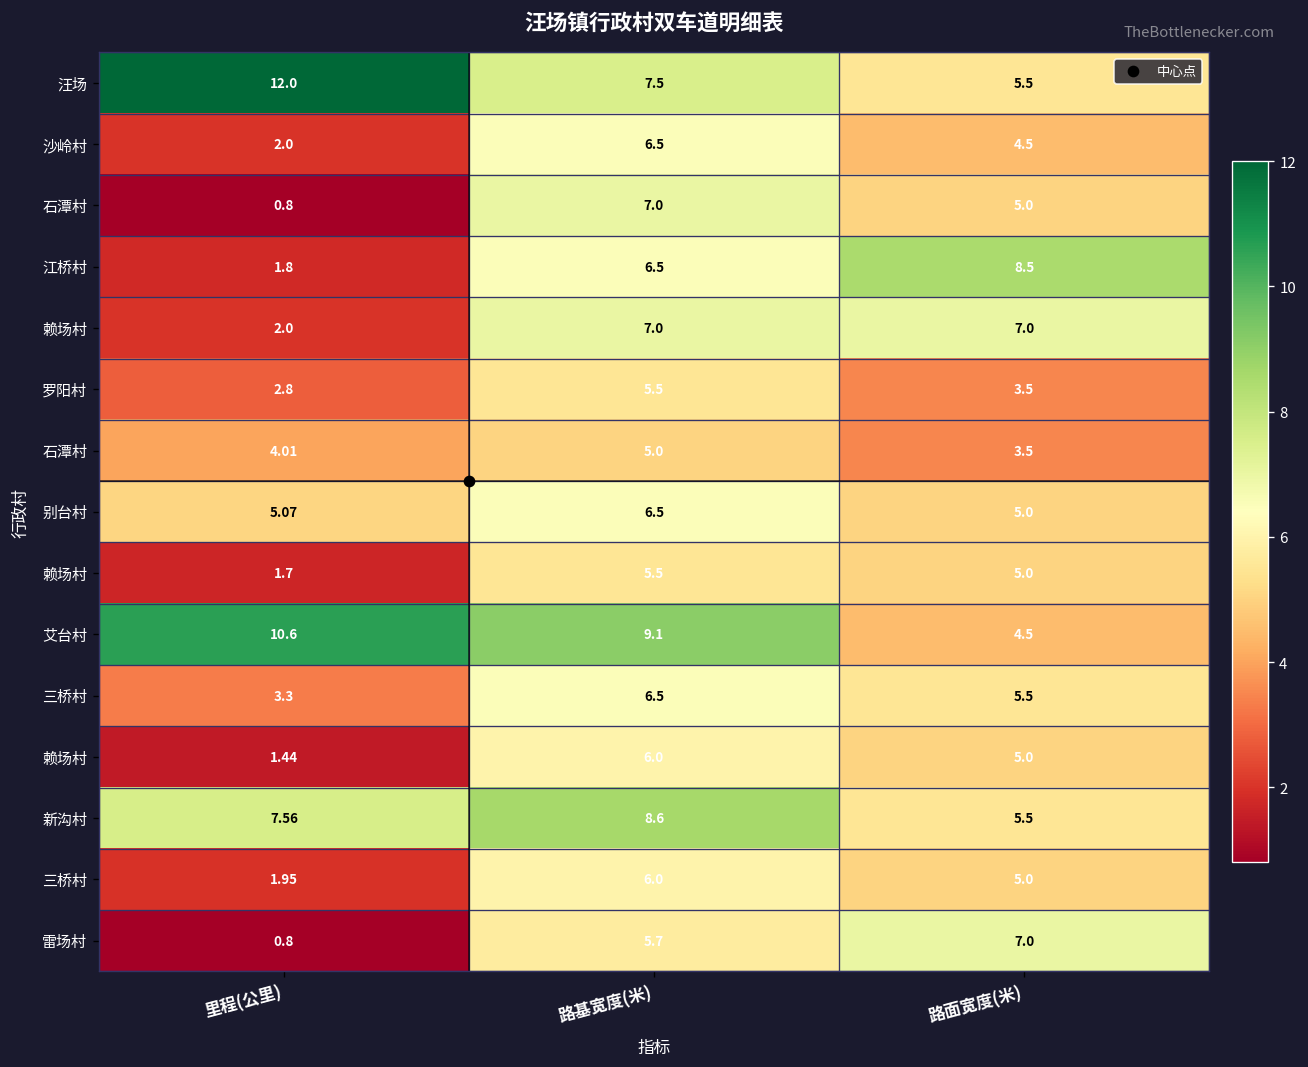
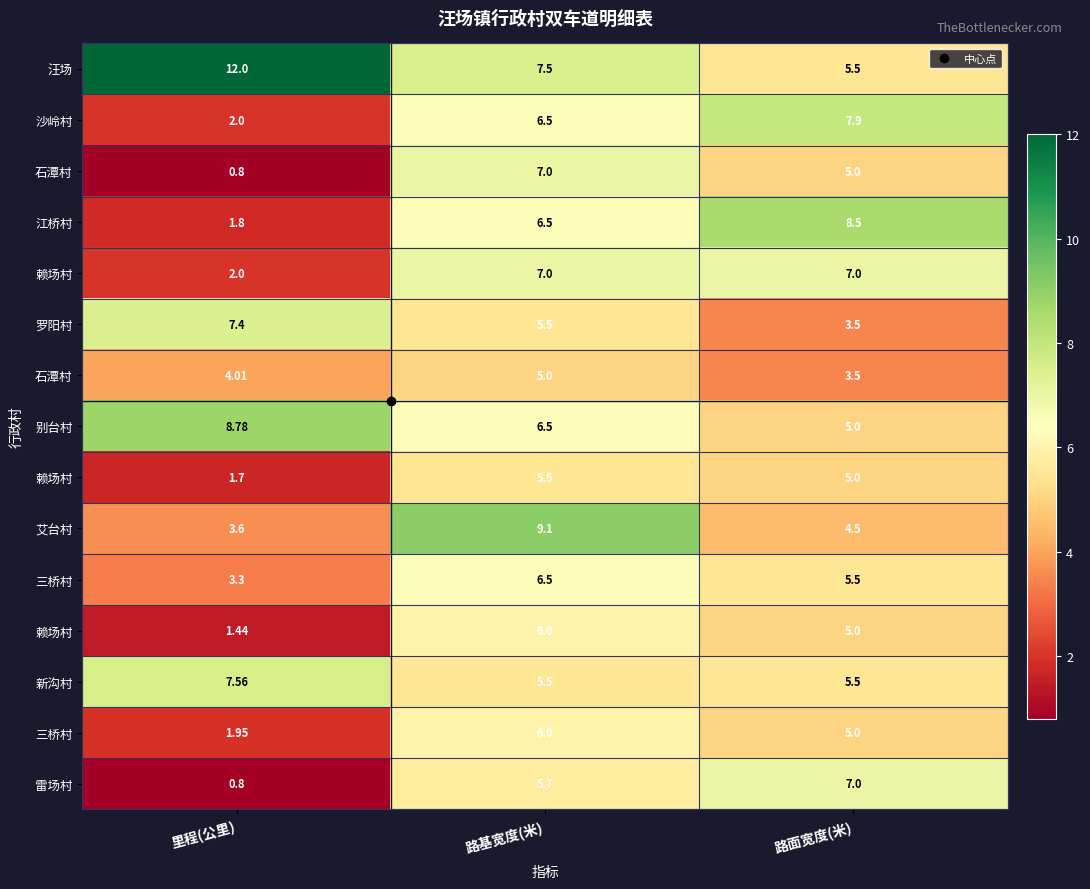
沙岭村, 路面宽度(米): 4.5 -> 7.9
罗阳村, 里程(公里): 2.8 -> 7.4
别台村, 里程(公里): 5.07 -> 8.78
艾台村, 里程(公里): 10.6 -> 3.6
新沟村, 路基宽度(米): 8.6 -> 5.5
